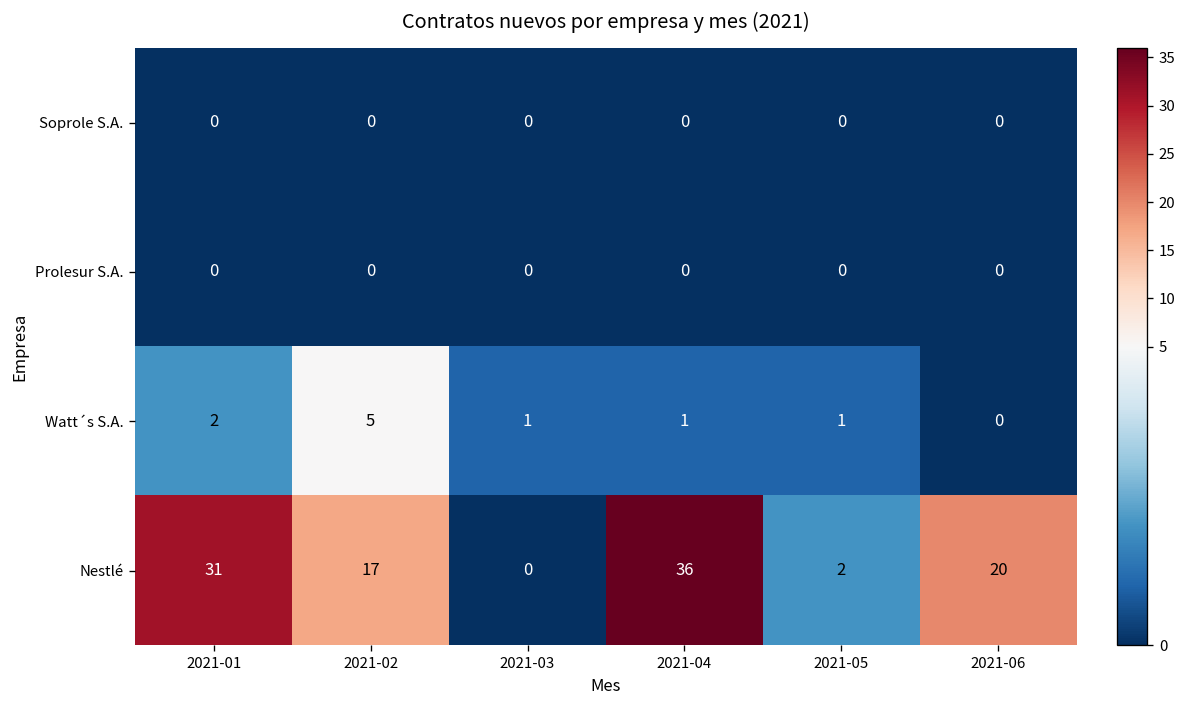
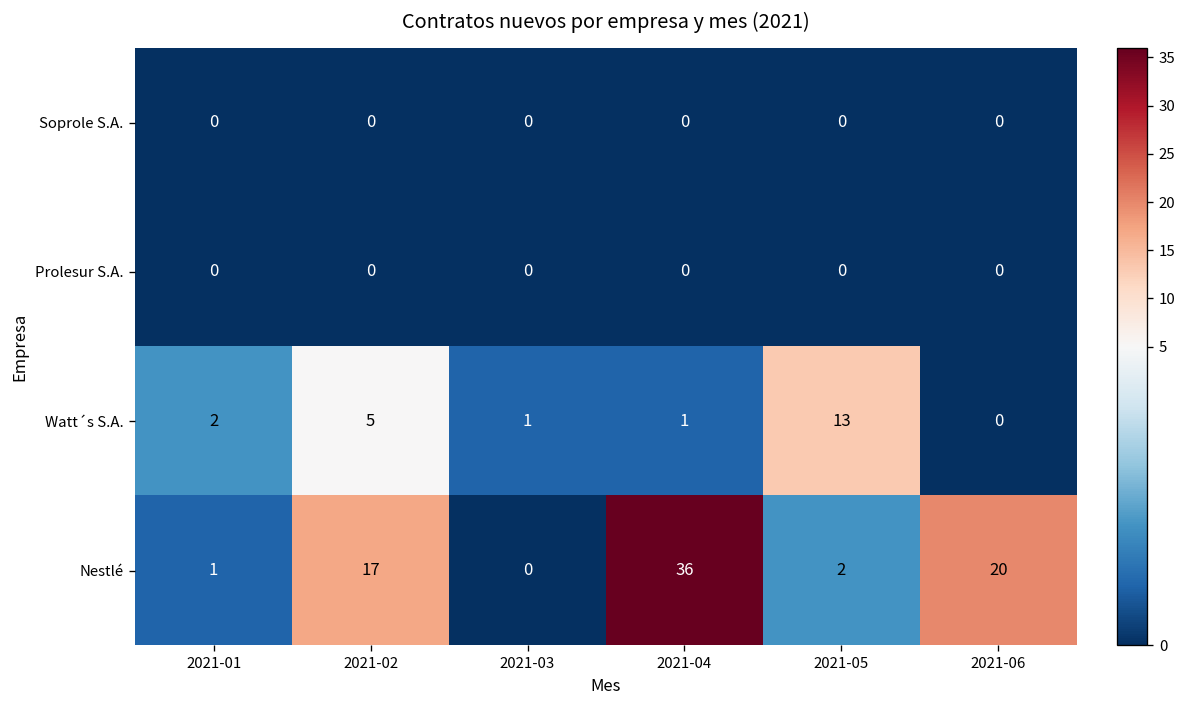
Watt´s S.A., 2021-05: 1 -> 13
Nestlé, 2021-01: 31 -> 1
